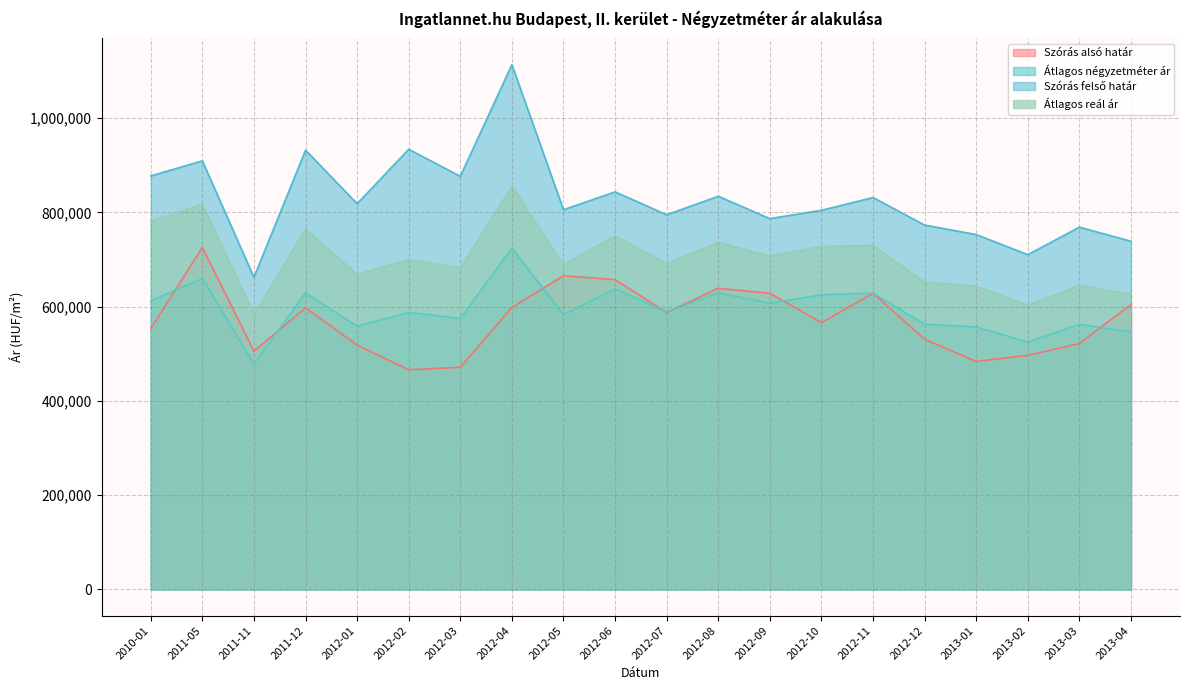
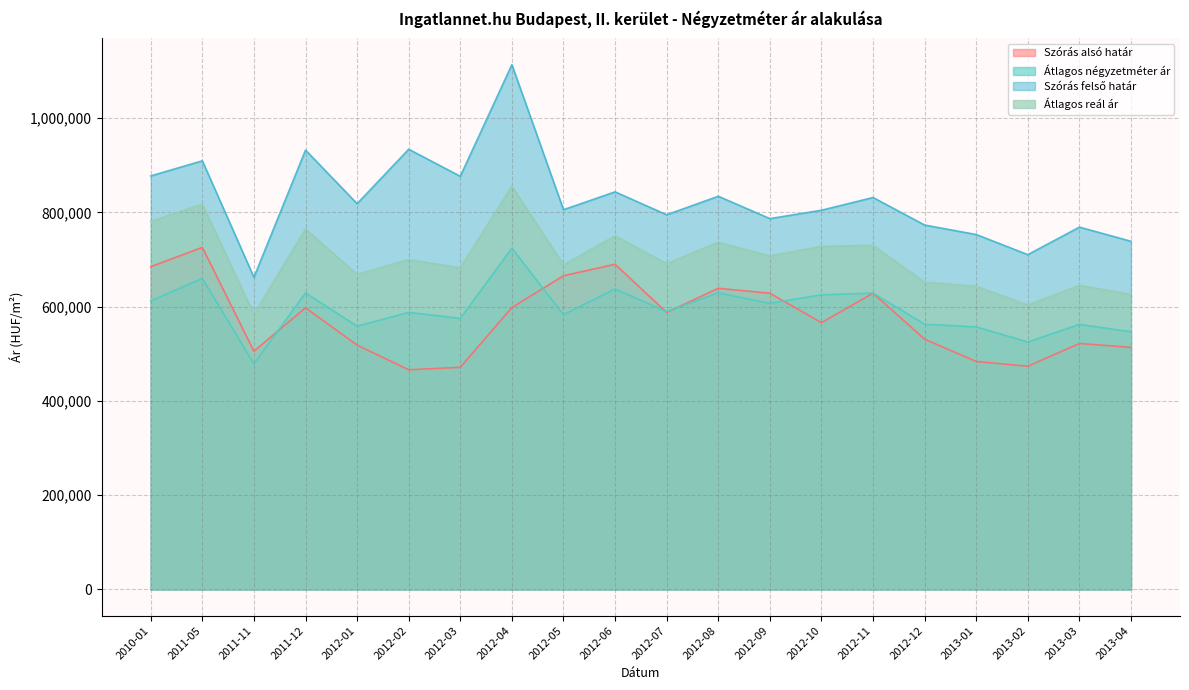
Szórás alsó határ, 2010-01: 550,000 -> 680,000
Szórás alsó határ, 2012-06: 660,000 -> 690,000
Szórás alsó határ, 2013-02: 500,000 -> 470,000
Szórás alsó határ, 2013-04: 600,000 -> 510,000
